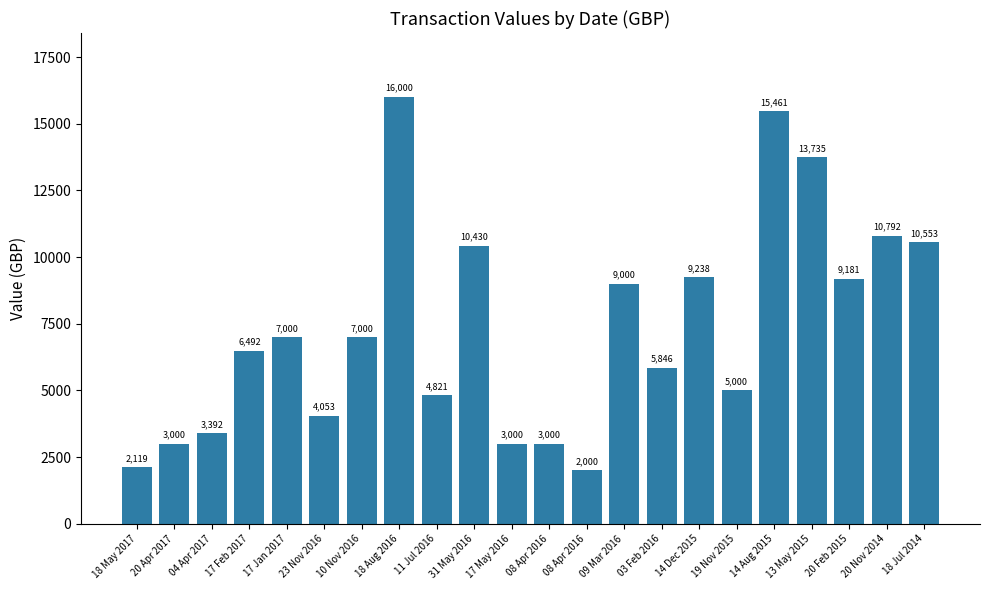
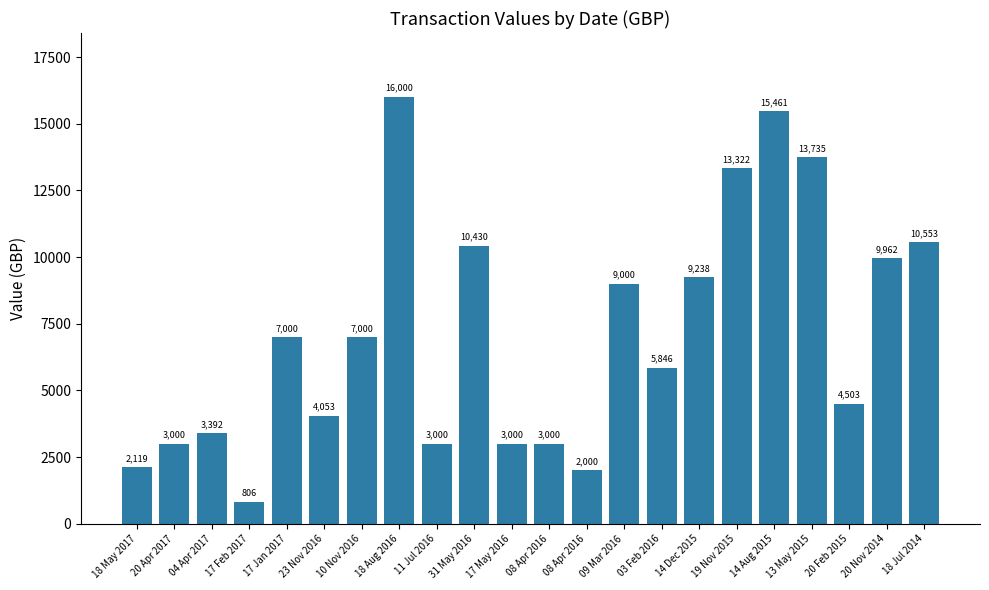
17 Feb 2017: 6,492 -> 806
11 Jul 2016: 4,821 -> 3,000
19 Nov 2015: 5,000 -> 13,322
20 Feb 2015: 9,181 -> 4,503
20 Nov 2014: 10,792 -> 9,962
